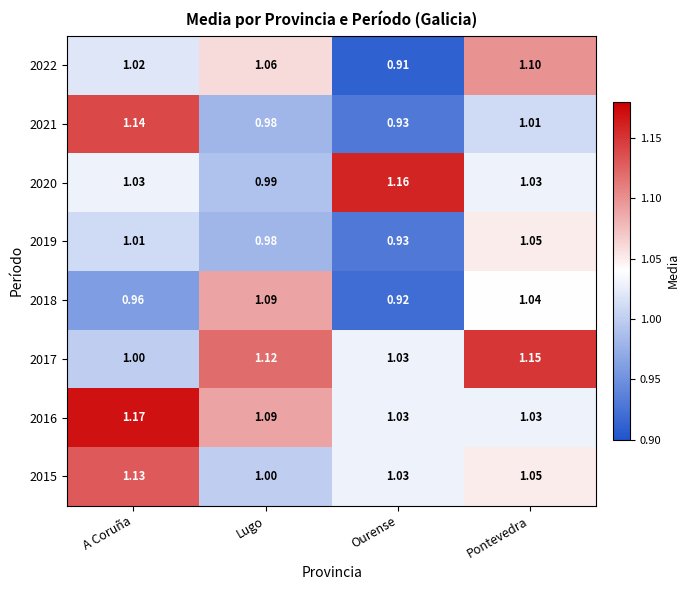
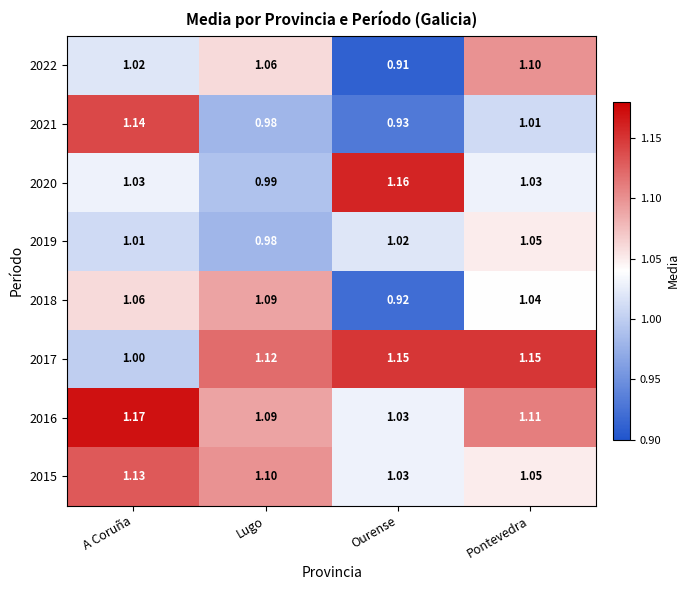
2019, Ourense: 0.93 -> 1.02
2018, A Coruña: 0.96 -> 1.06
2017, Ourense: 1.03 -> 1.15
2016, Pontevedra: 1.03 -> 1.11
2015, Lugo: 1.00 -> 1.10
